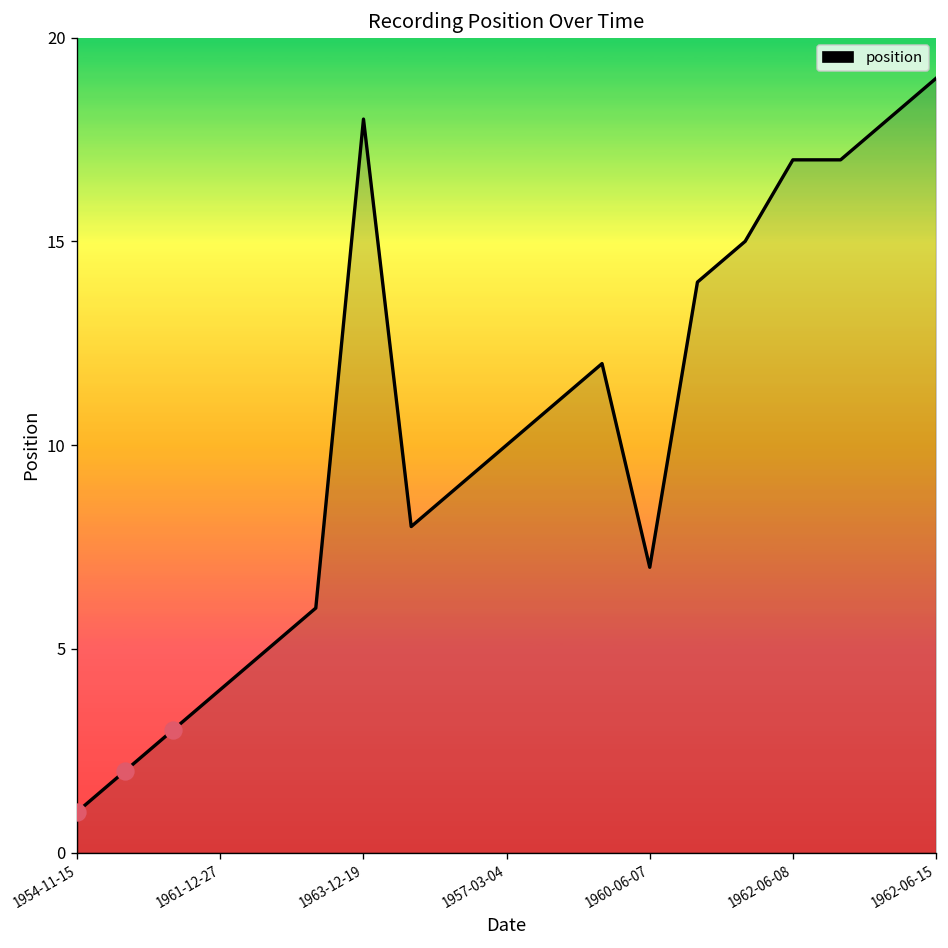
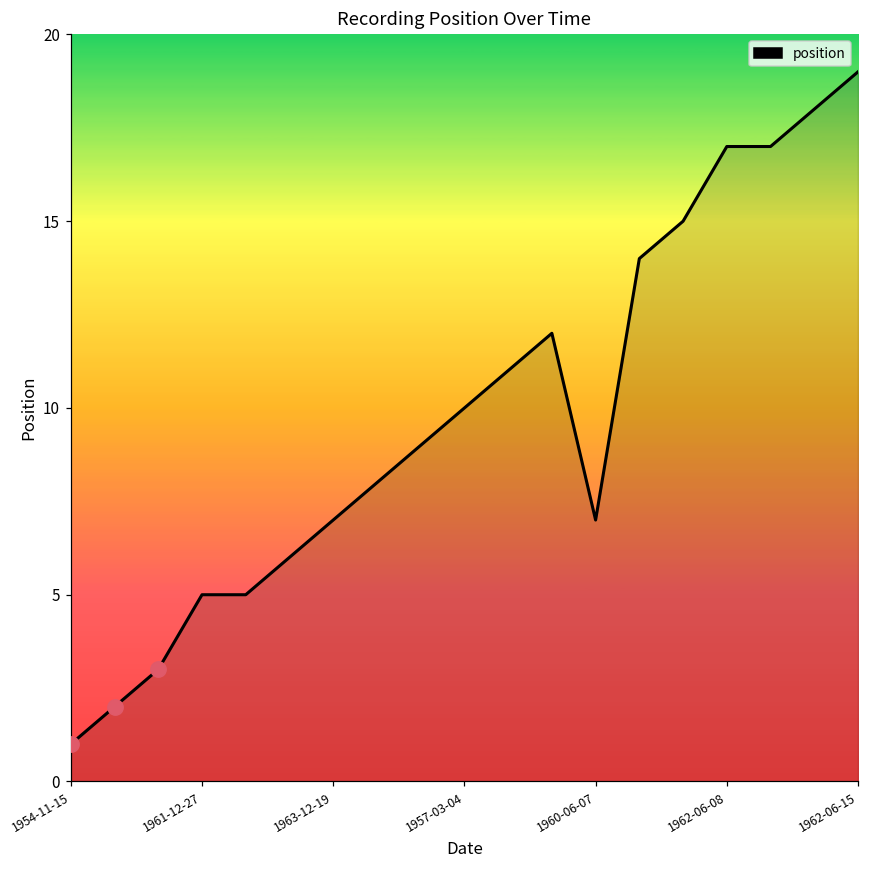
position, 1961-12-27: 4 -> 5
position, 1963-12-19: 18 -> 7
